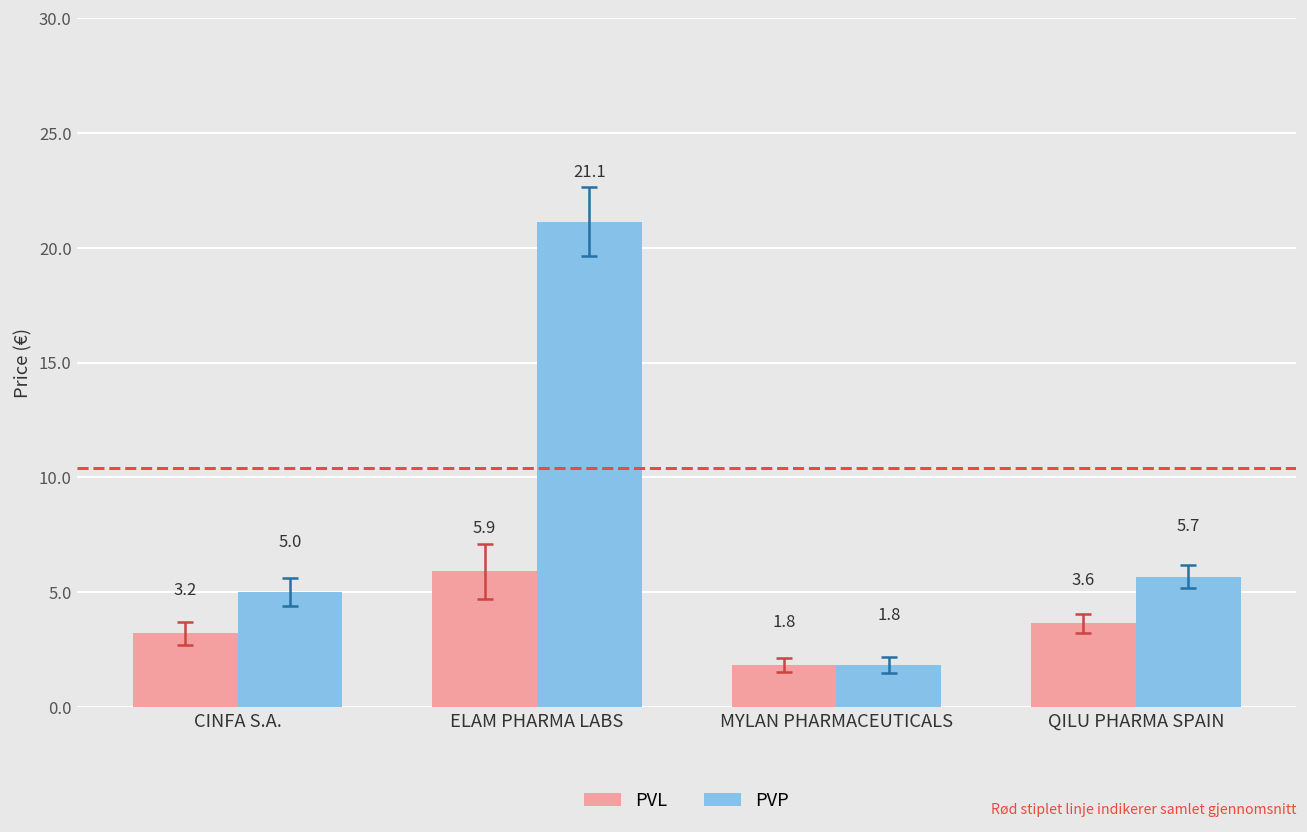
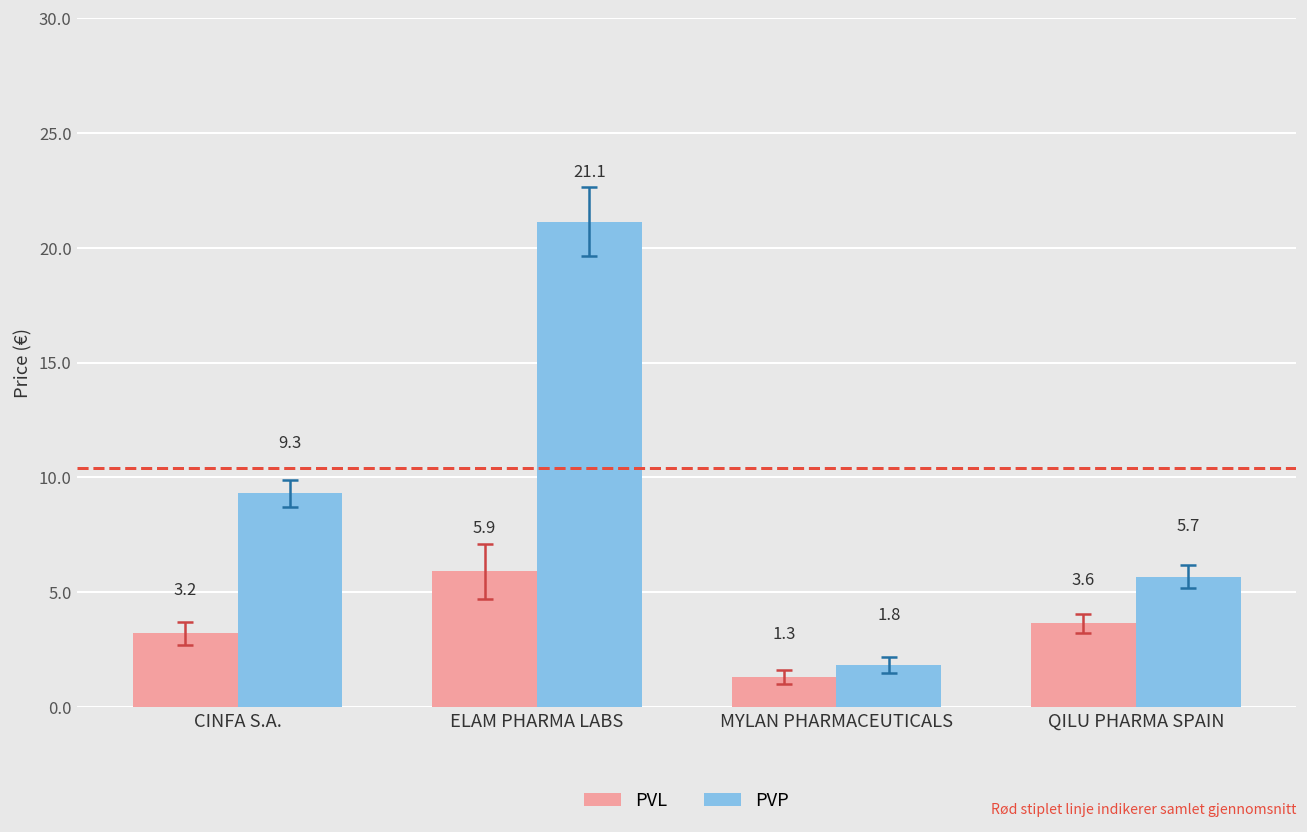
PVP, CINFA S.A.: 5.0 -> 9.3
PVL, MYLAN PHARMACEUTICALS: 1.8 -> 1.3
